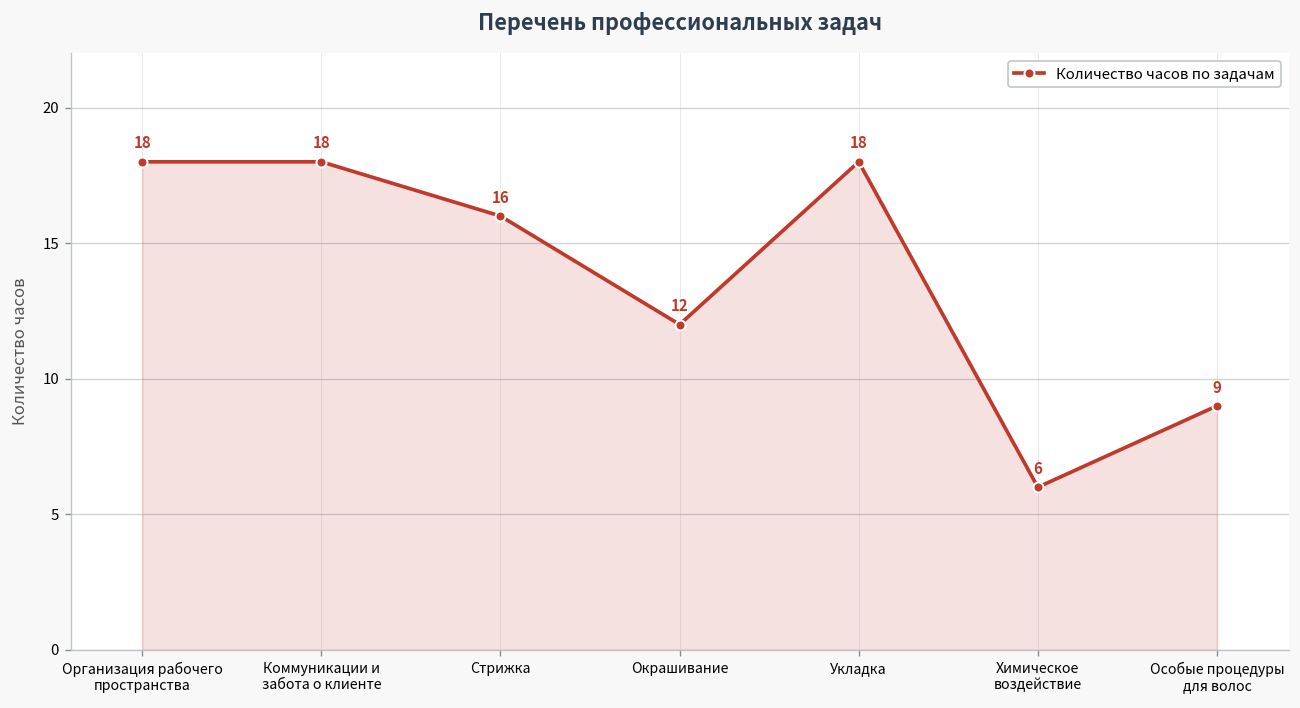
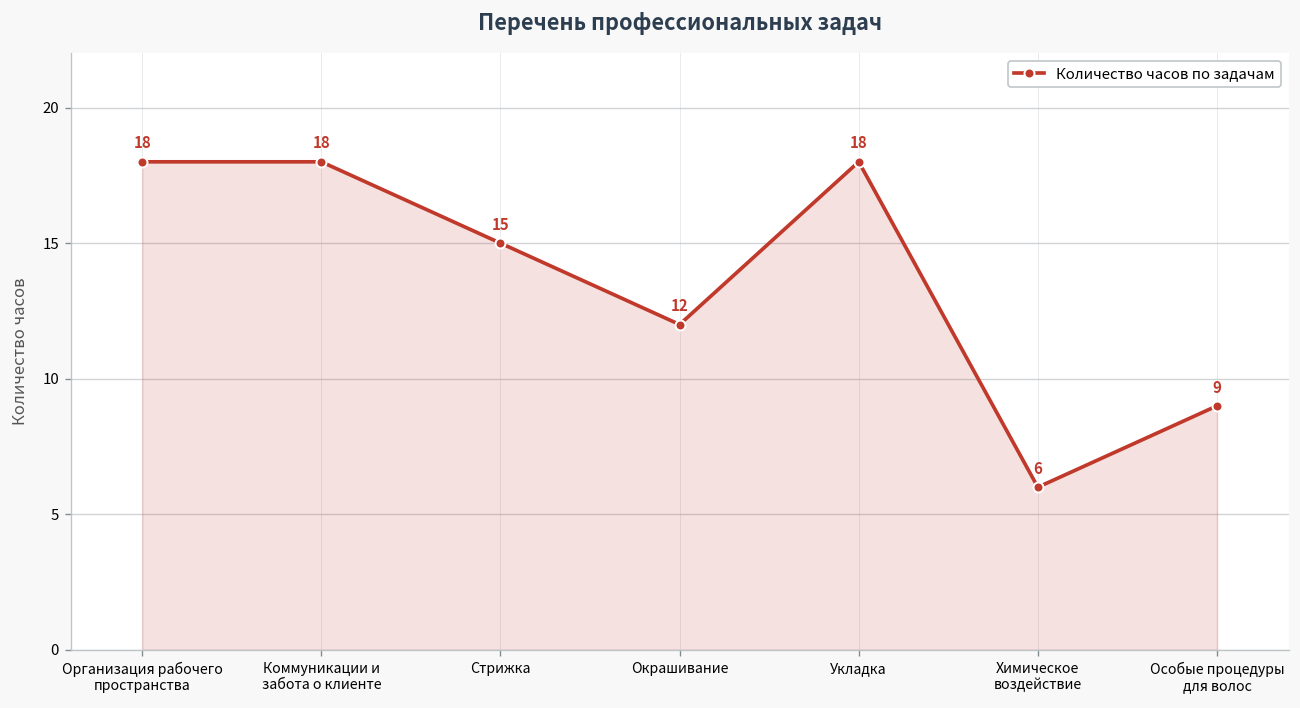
Стрижка: 16 -> 15
